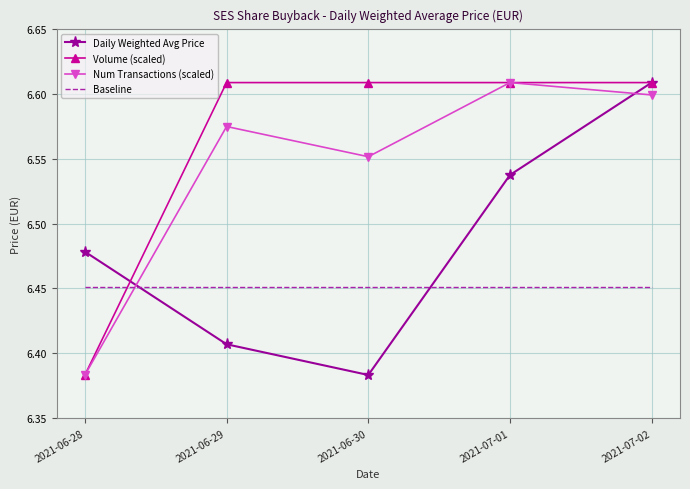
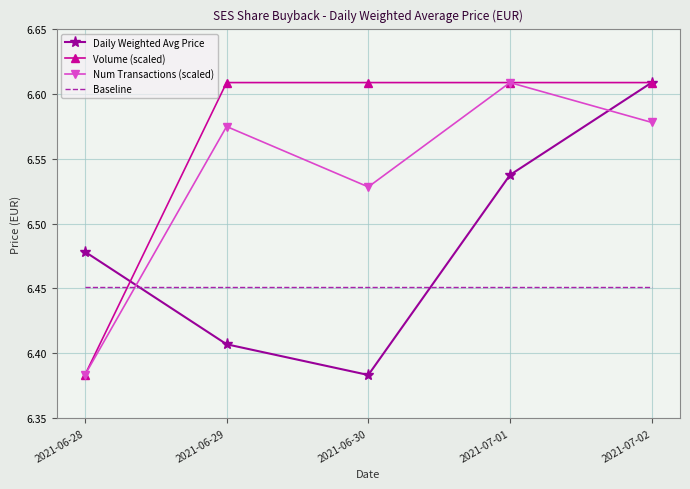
Num Transactions (scaled), 2021-06-30: 6.552 -> 6.528
Num Transactions (scaled), 2021-07-02: 6.599 -> 6.578
